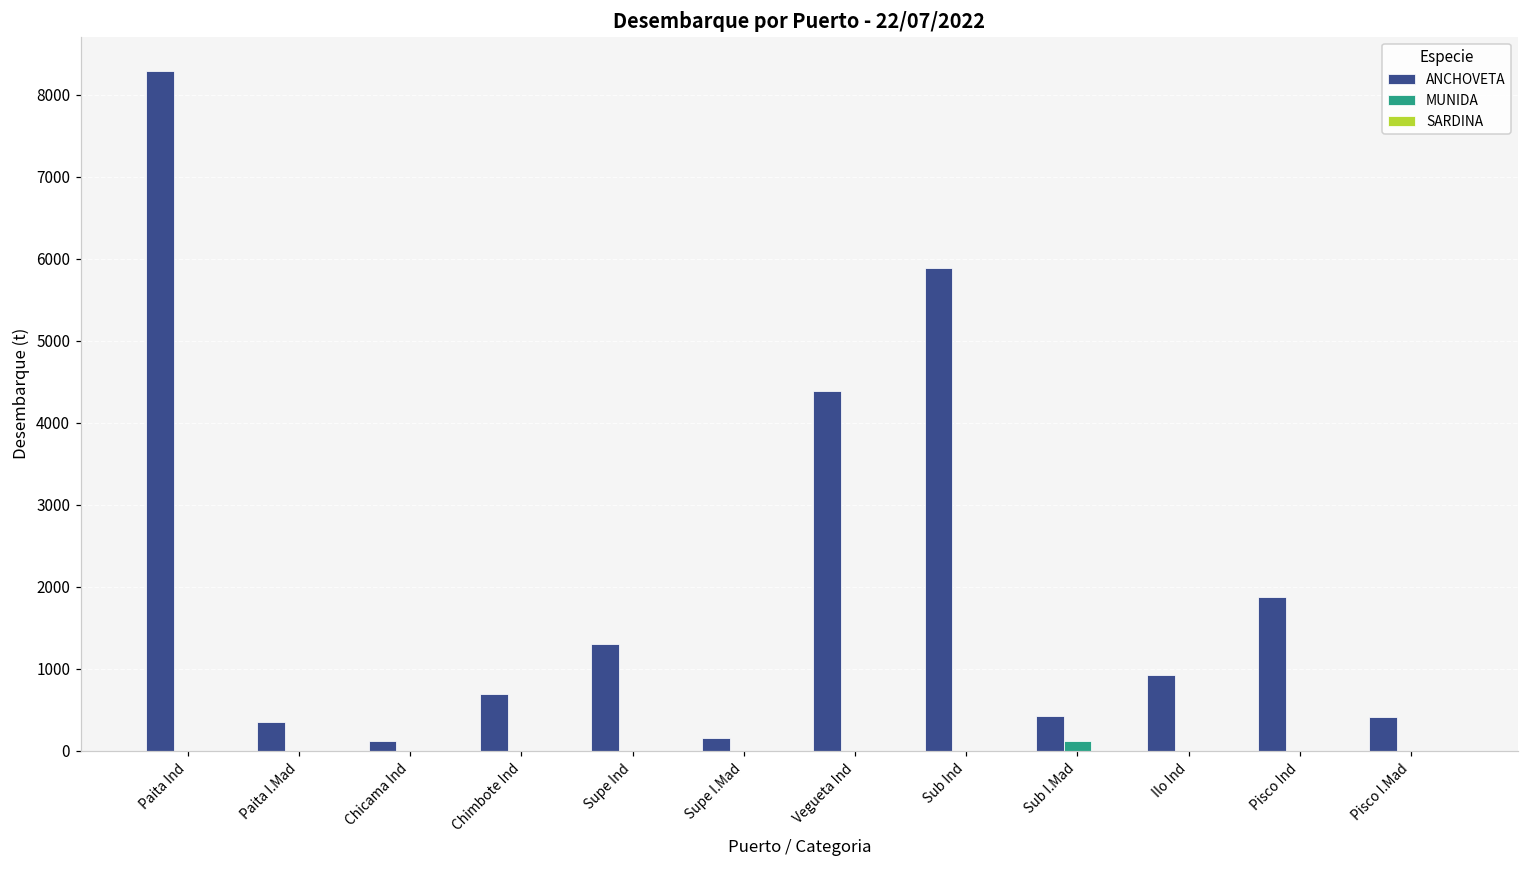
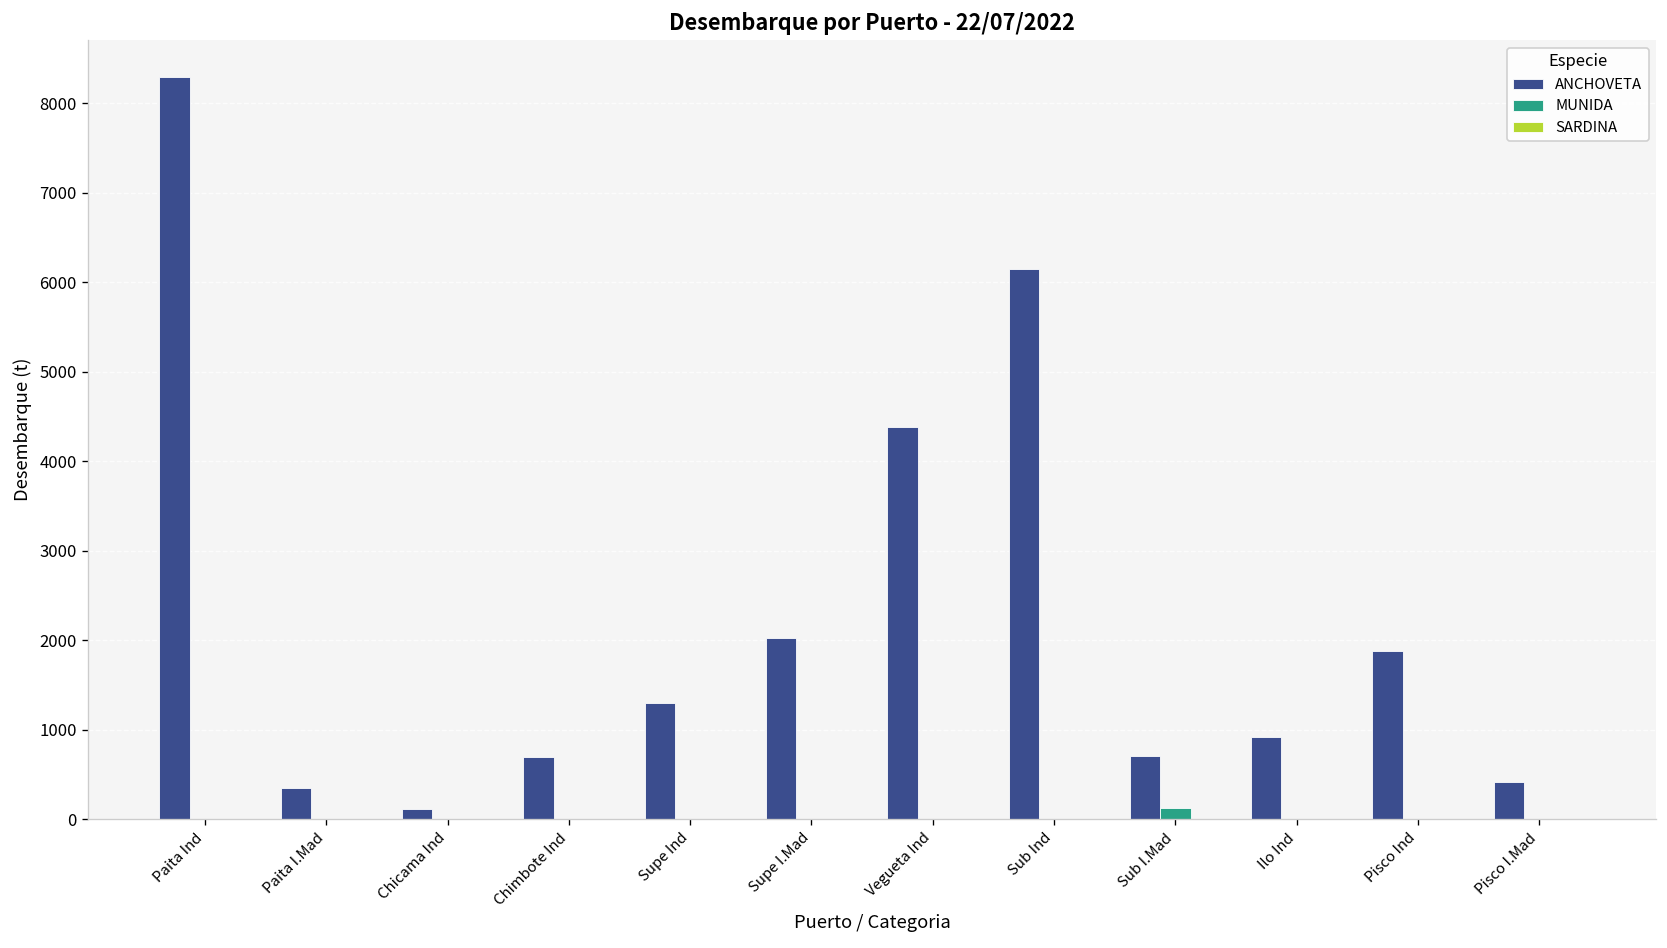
ANCHOVETA, Supe I.Mad: 200 -> 2000
ANCHOVETA, Sub Ind: 5900 -> 6100
ANCHOVETA, Sub I.Mad: 400 -> 700
